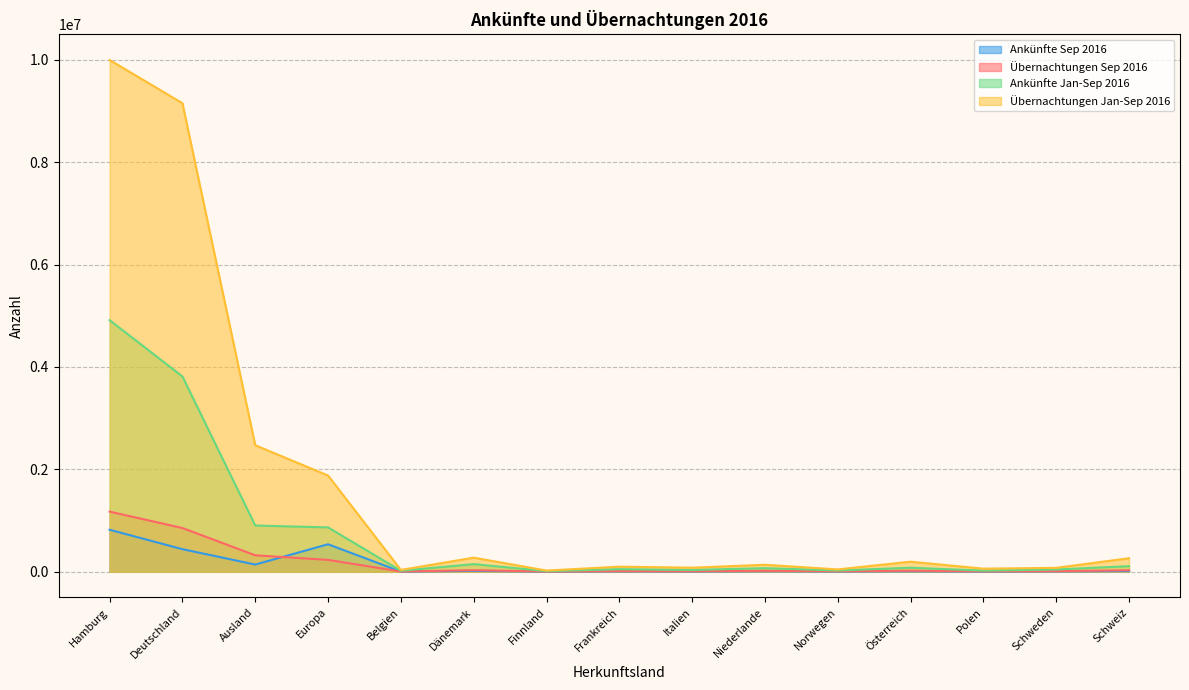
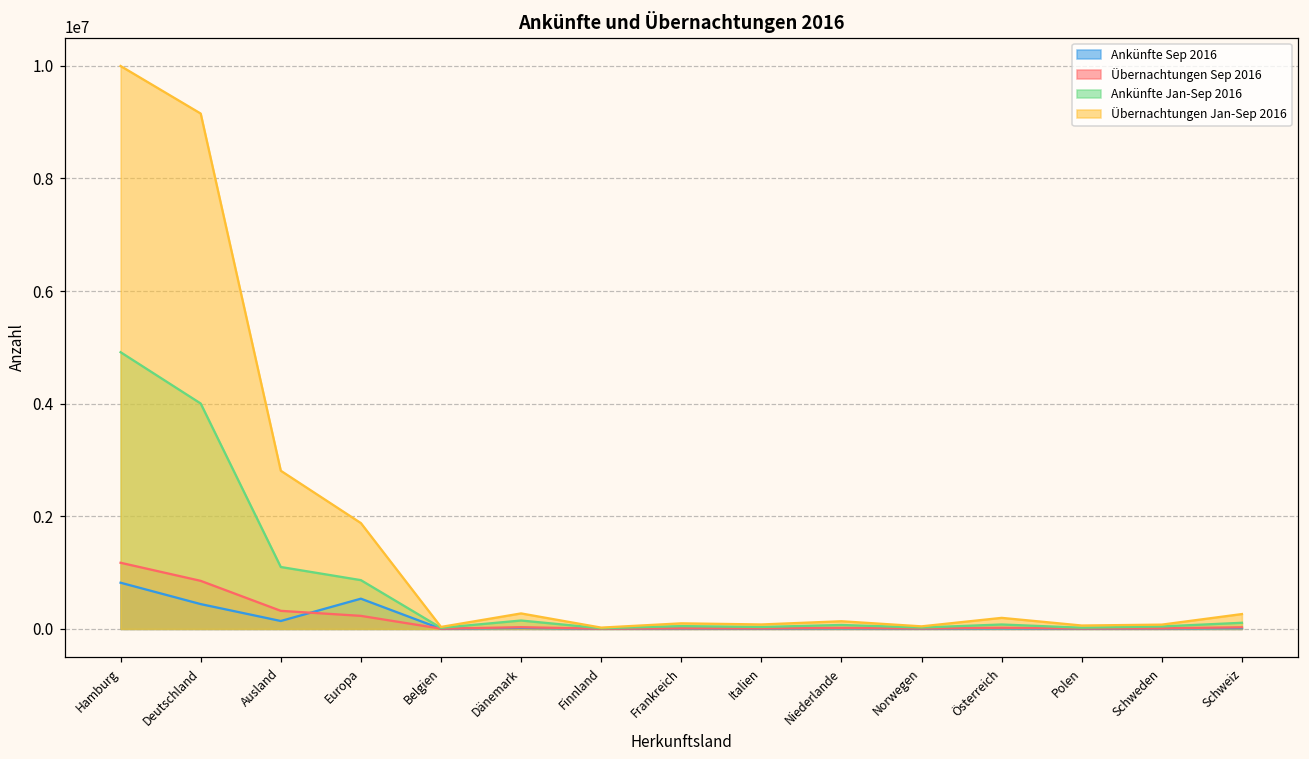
Ankünfte Jan-Sep 2016, Deutschland: 3800000 -> 4000000
Ankünfte Jan-Sep 2016, Ausland: 900000 -> 1100000
Übernachtungen Jan-Sep 2016, Ausland: 2500000 -> 2800000
